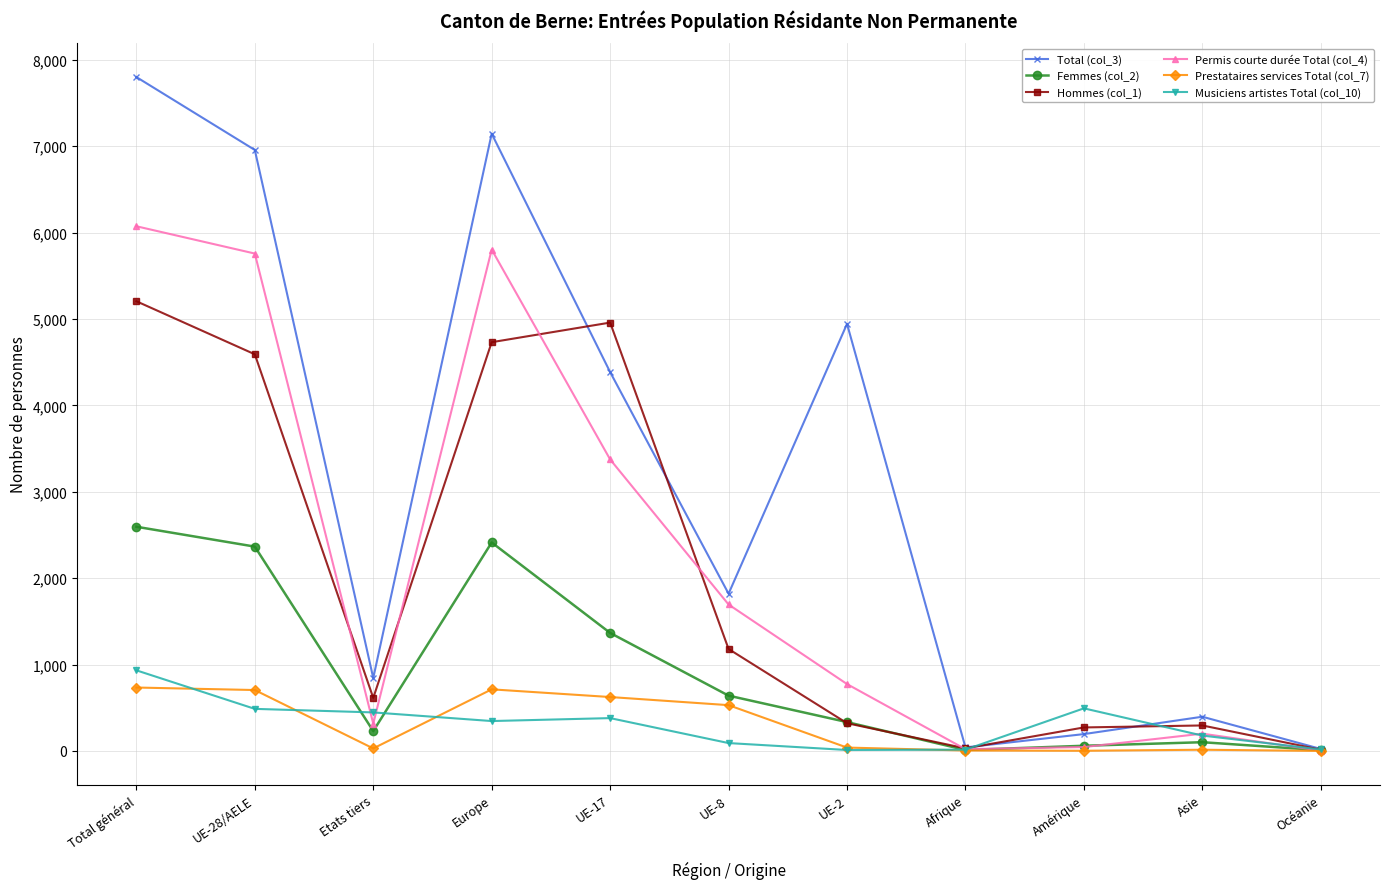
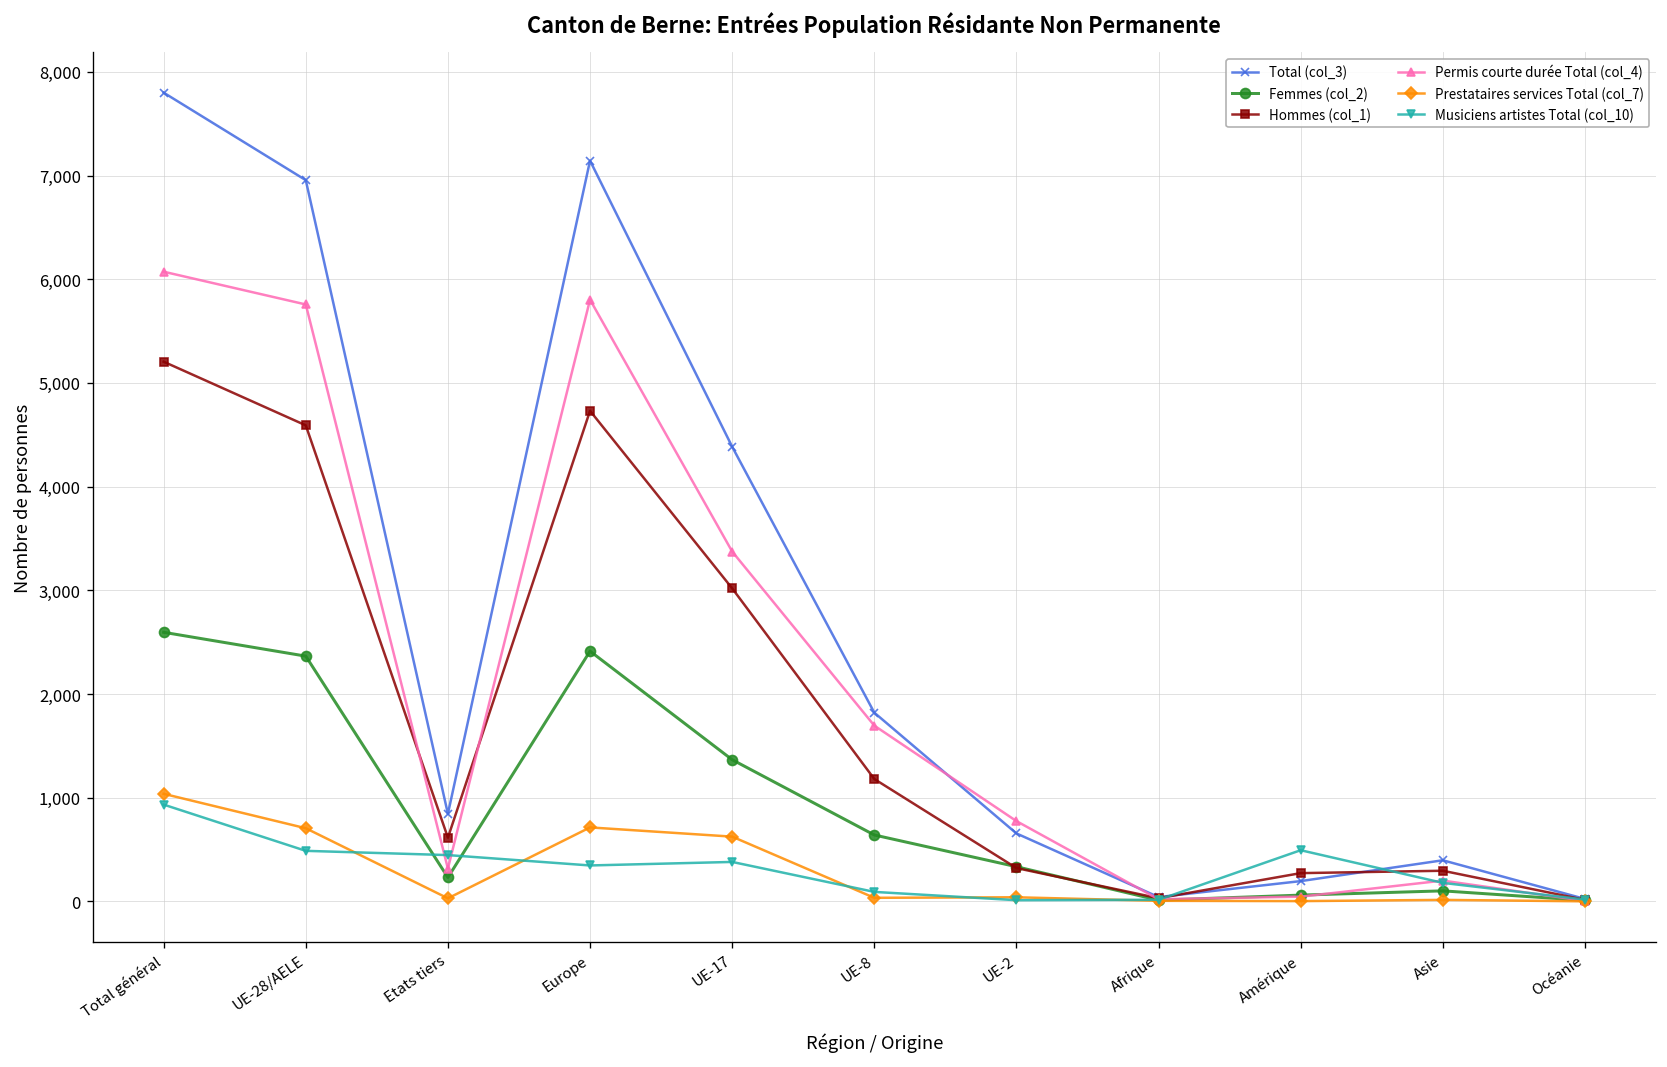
Prestataires services Total (col_7), Total général: 700 -> 1,000
Hommes (col_1), UE-17: 5,000 -> 3,000
Prestataires services Total (col_7), UE-8: 500 -> 0
Total (col_3), UE-2: 4,900 -> 700
